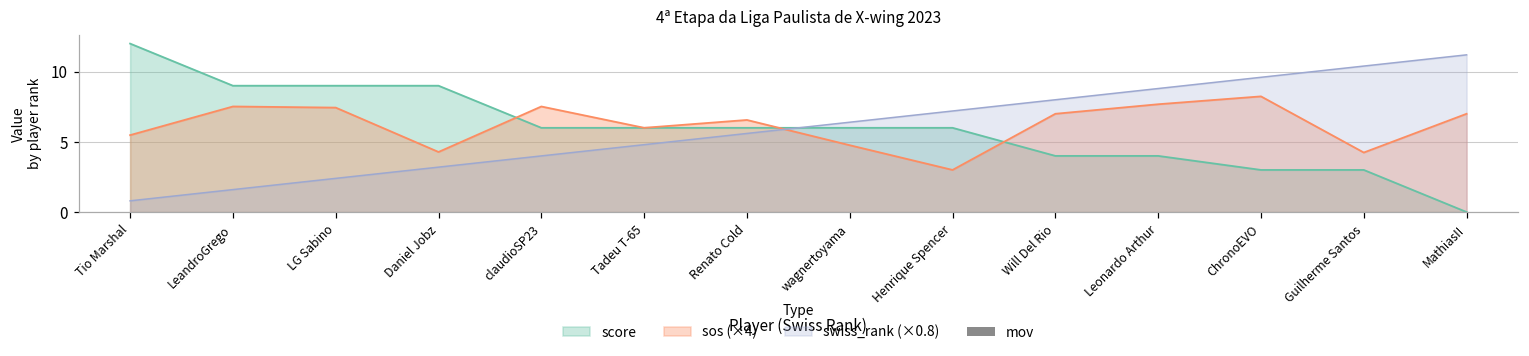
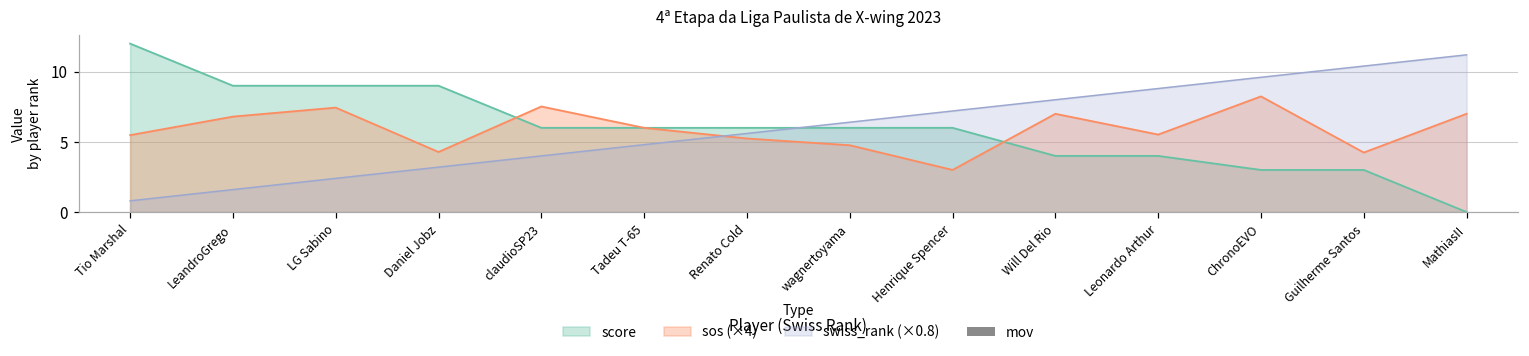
sos (×4), LeandroGrego: 7.5 -> 6.8
sos (×4), Renato Cold: 6.6 -> 5.2
sos (×4), Leonardo Arthur: 7.7 -> 5.5
